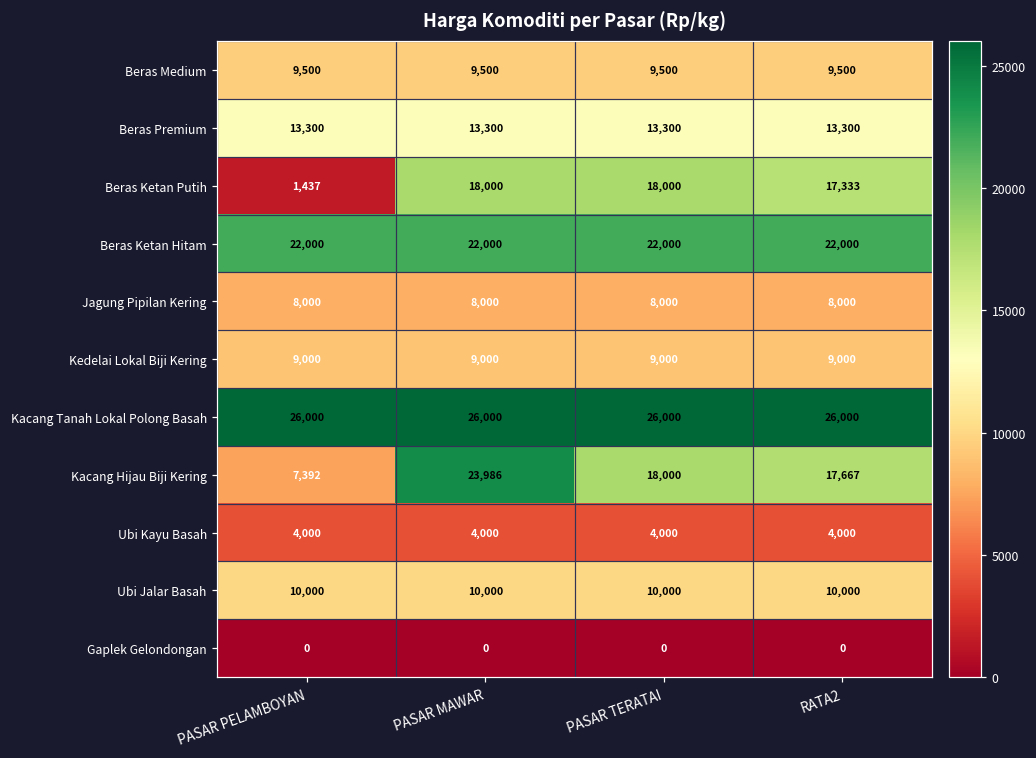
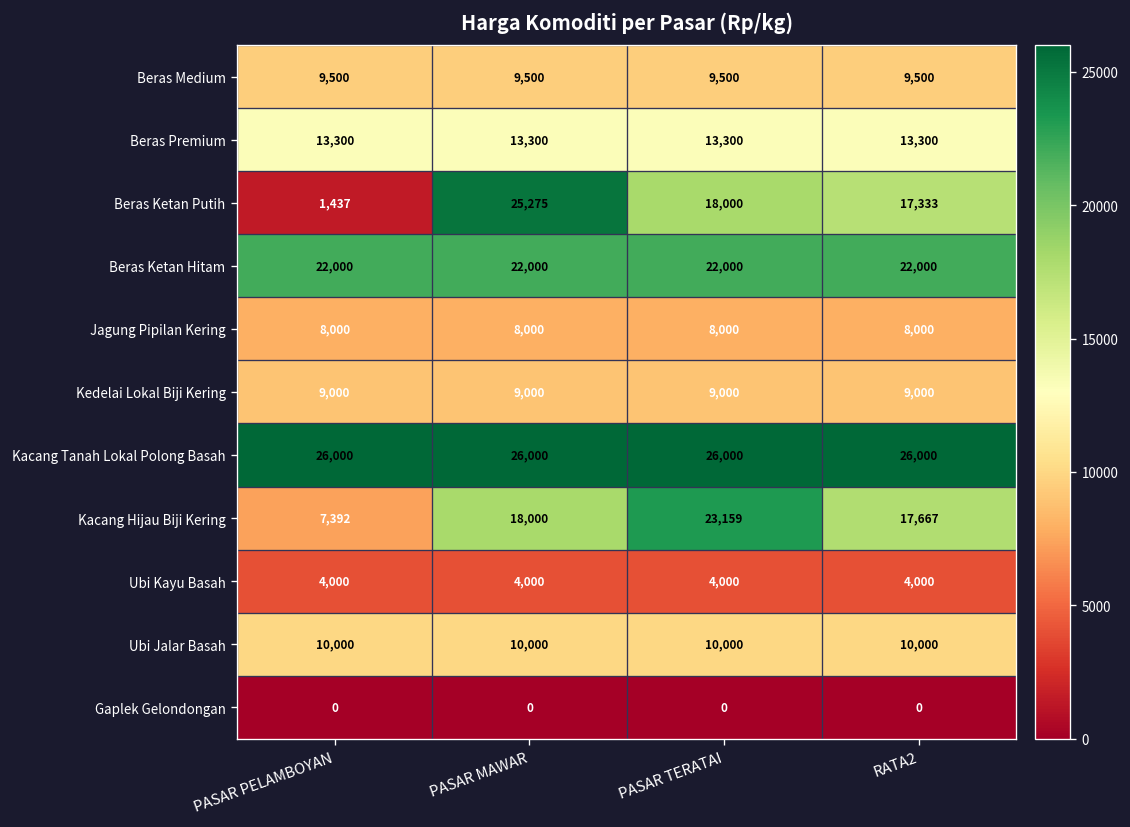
Beras Ketan Putih, PASAR MAWAR: 18,000 -> 25,275
Kacang Hijau Biji Kering, PASAR MAWAR: 23,986 -> 18,000
Kacang Hijau Biji Kering, PASAR TERATAI: 18,000 -> 23,159
